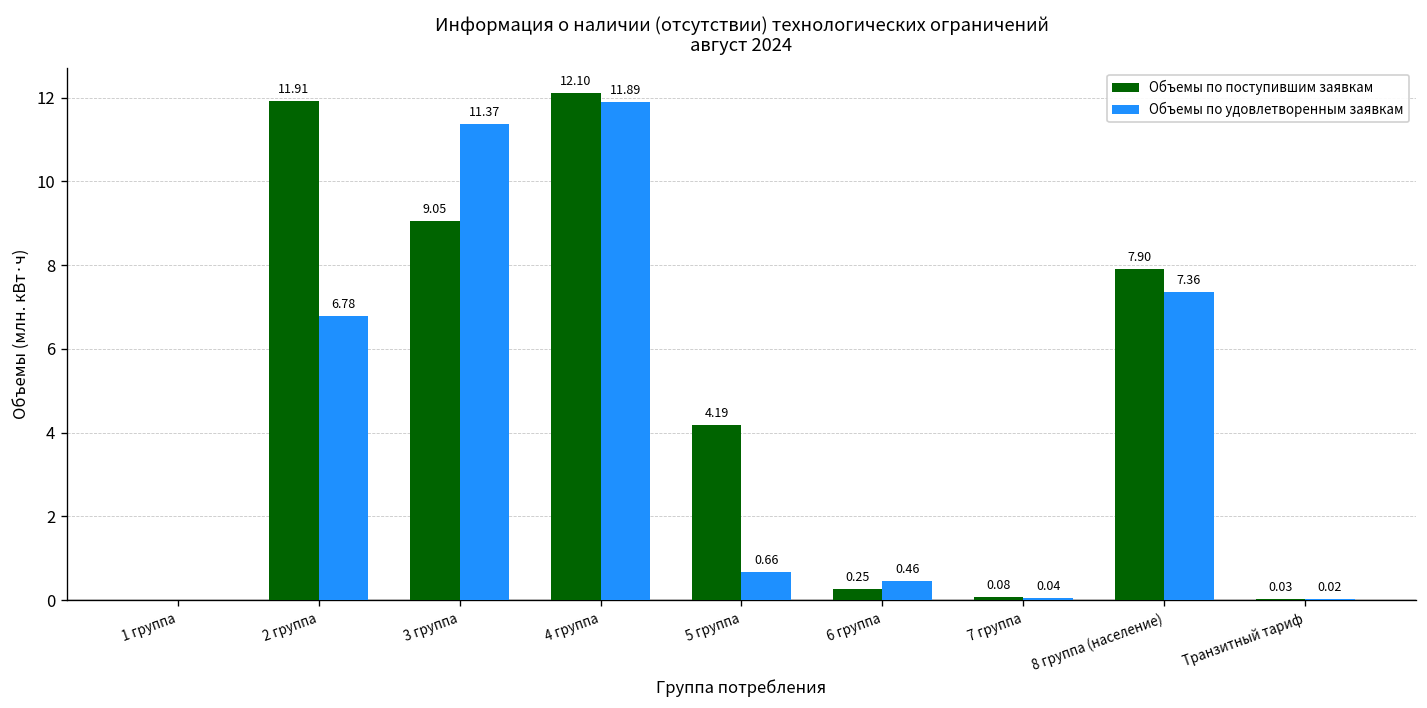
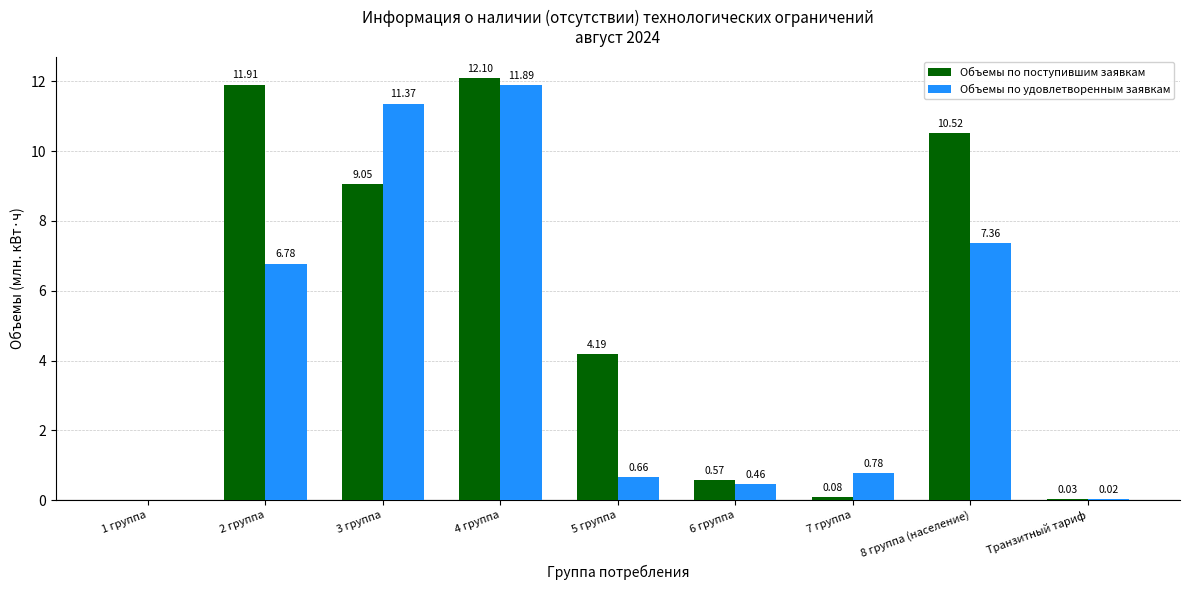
Объемы по поступившим заявкам, 6 группа: 0.25 -> 0.57
Объемы по удовлетворенным заявкам, 7 группа: 0.04 -> 0.78
Объемы по поступившим заявкам, 8 группа (население): 7.90 -> 10.52
